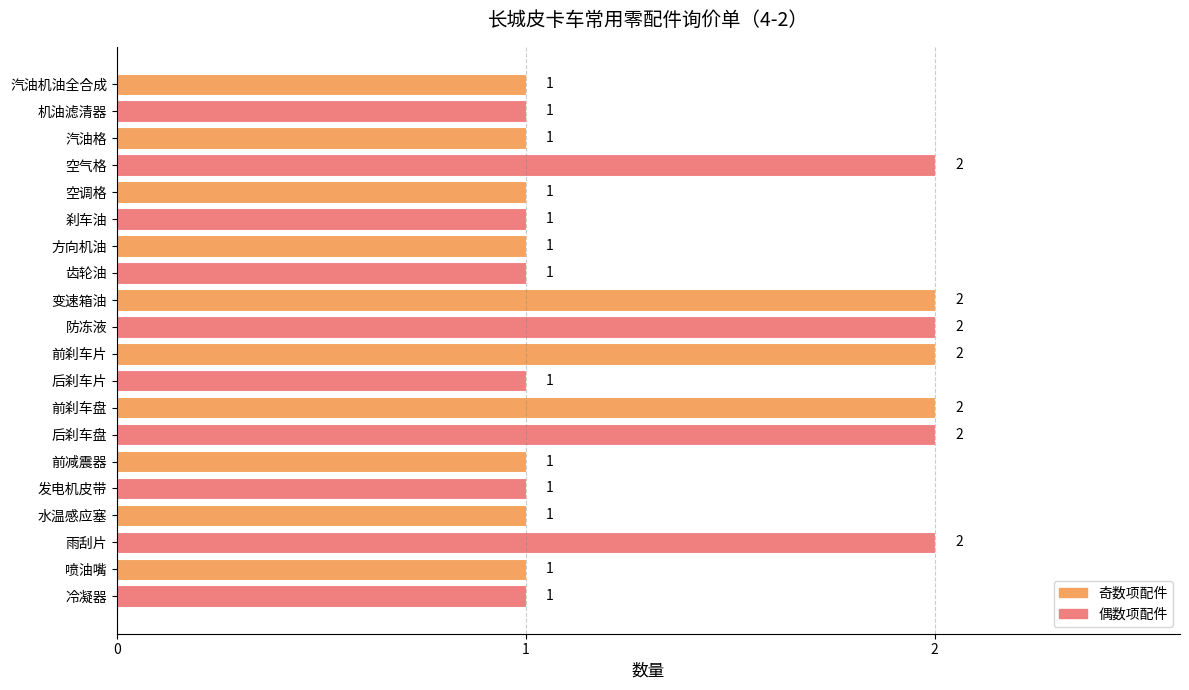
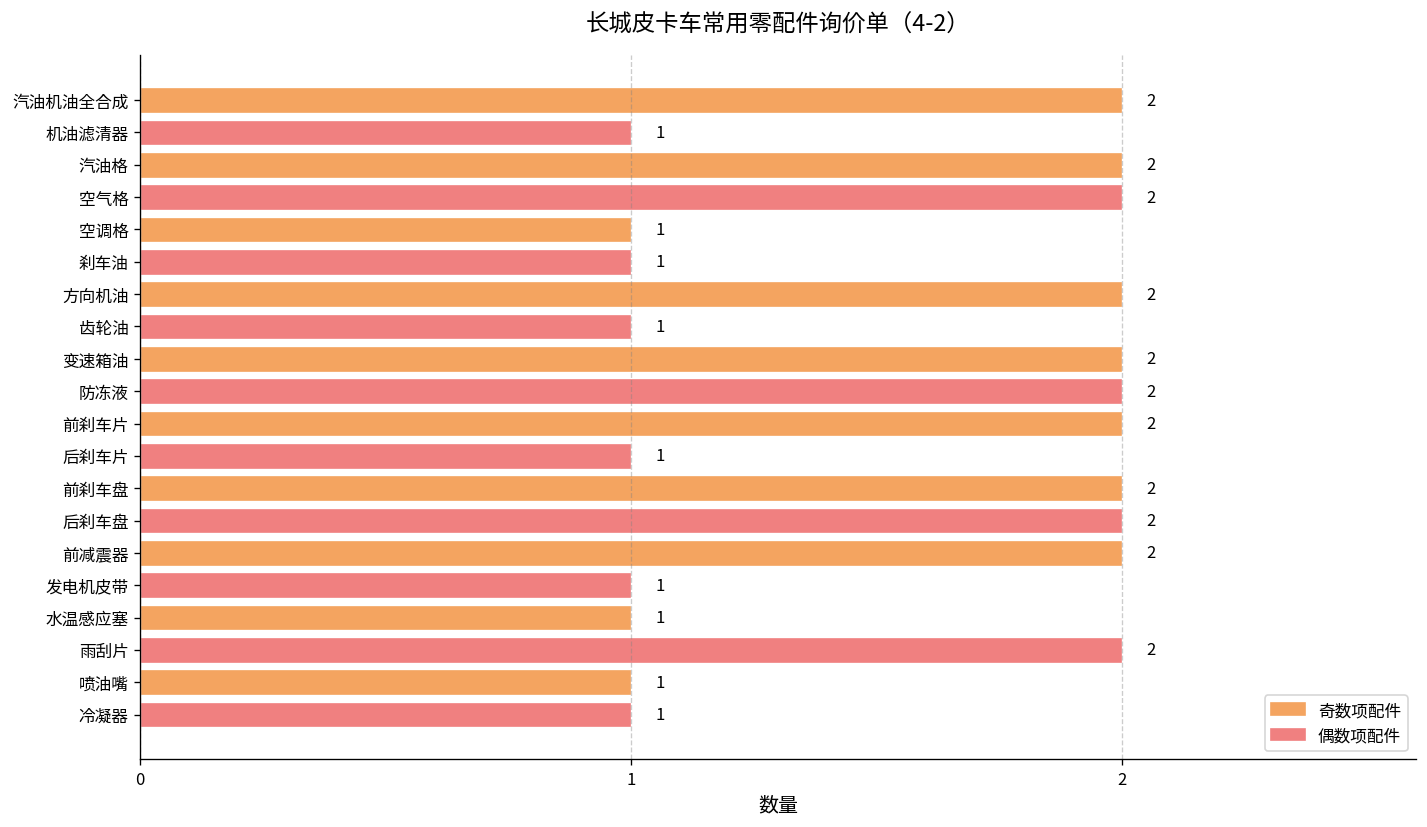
汽油机油全合成: 1 -> 2
汽油格: 1 -> 2
方向机油: 1 -> 2
前减震器: 1 -> 2
